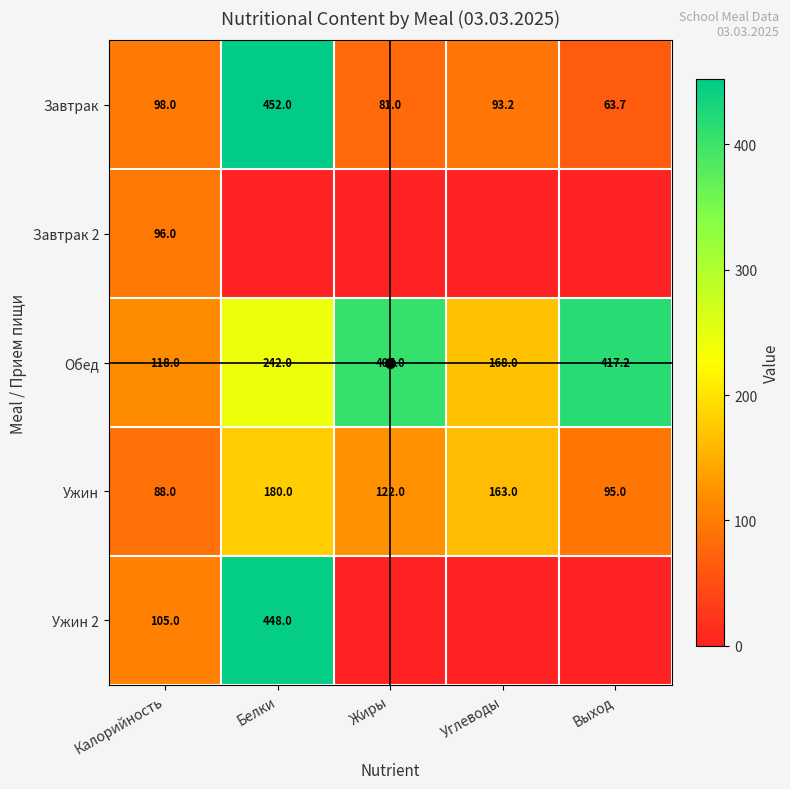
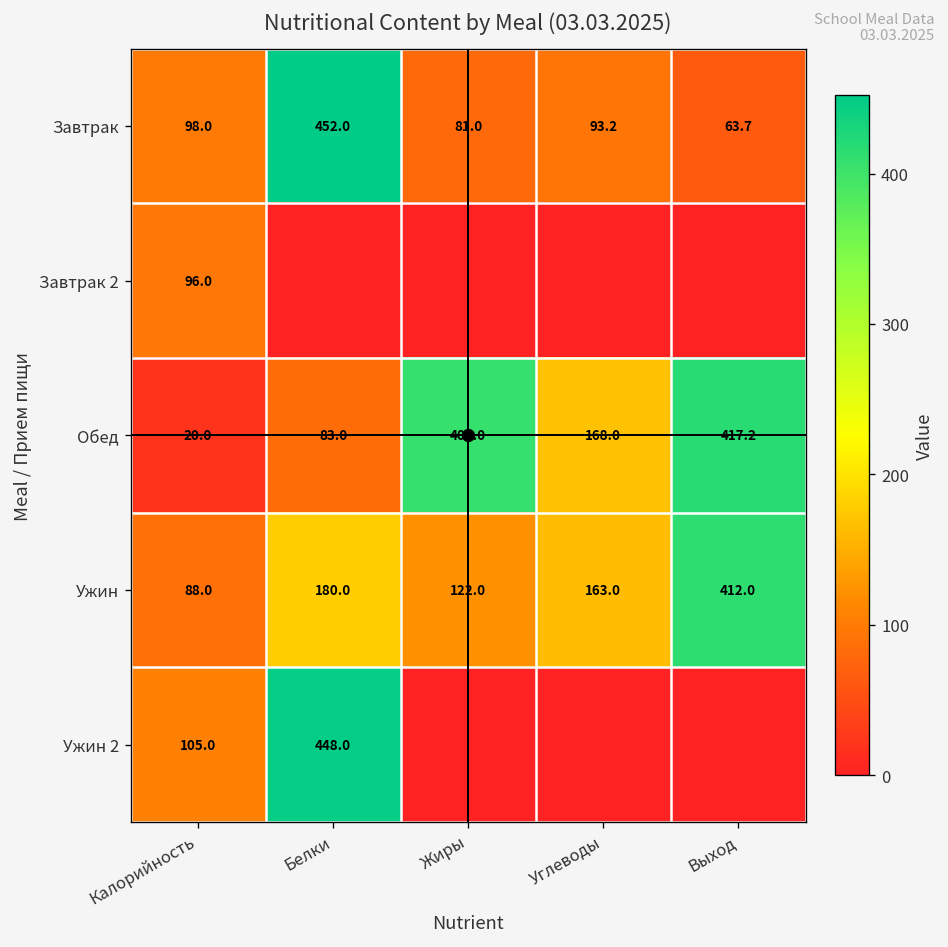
Обед, Калорийность: 118.0 -> 20.0
Обед, Белки: 242.0 -> 83.0
Ужин, Выход: 95.0 -> 412.0
